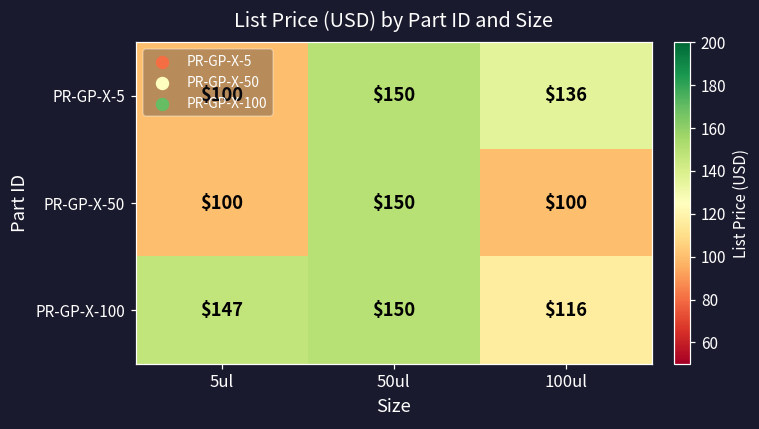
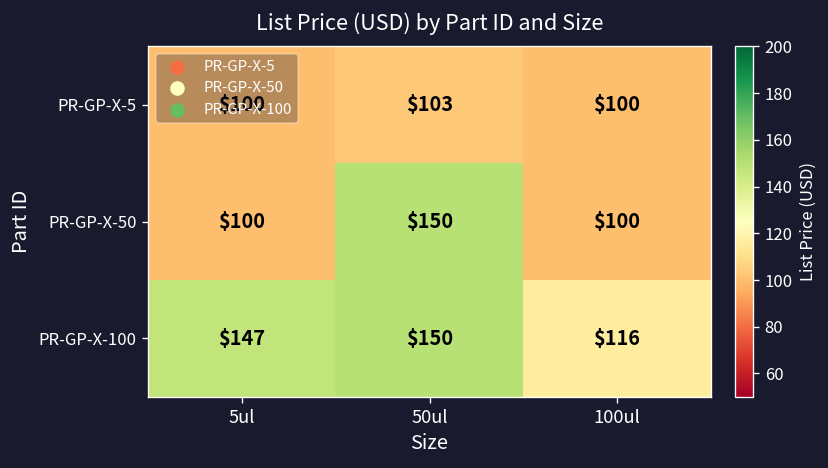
PR-GP-X-5, 50ul: $150 -> $103
PR-GP-X-5, 100ul: $136 -> $100
